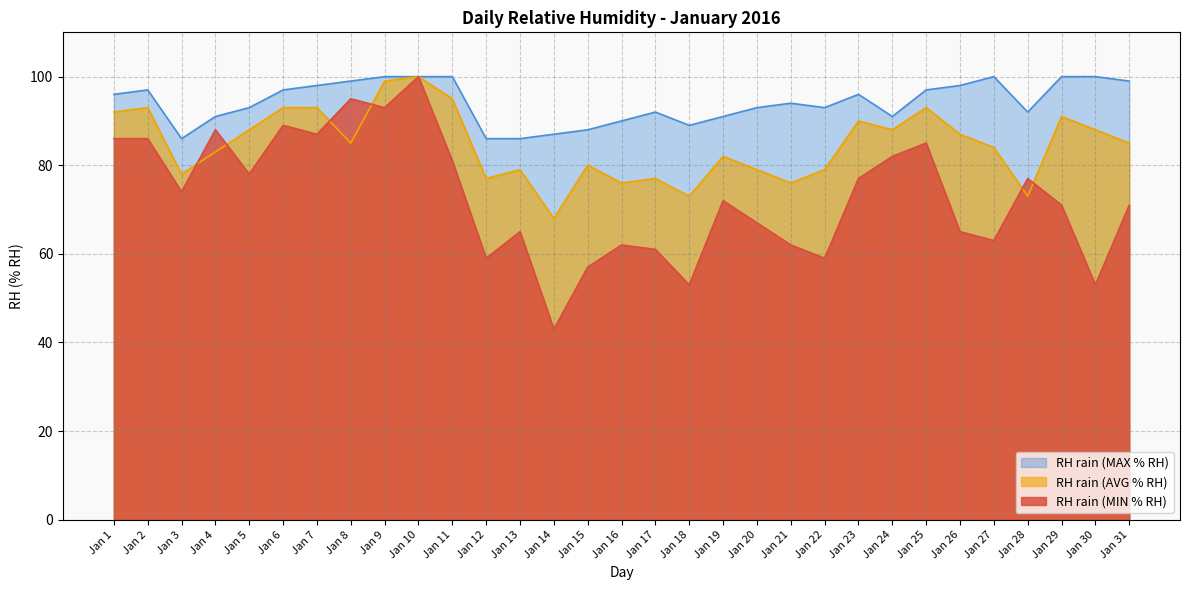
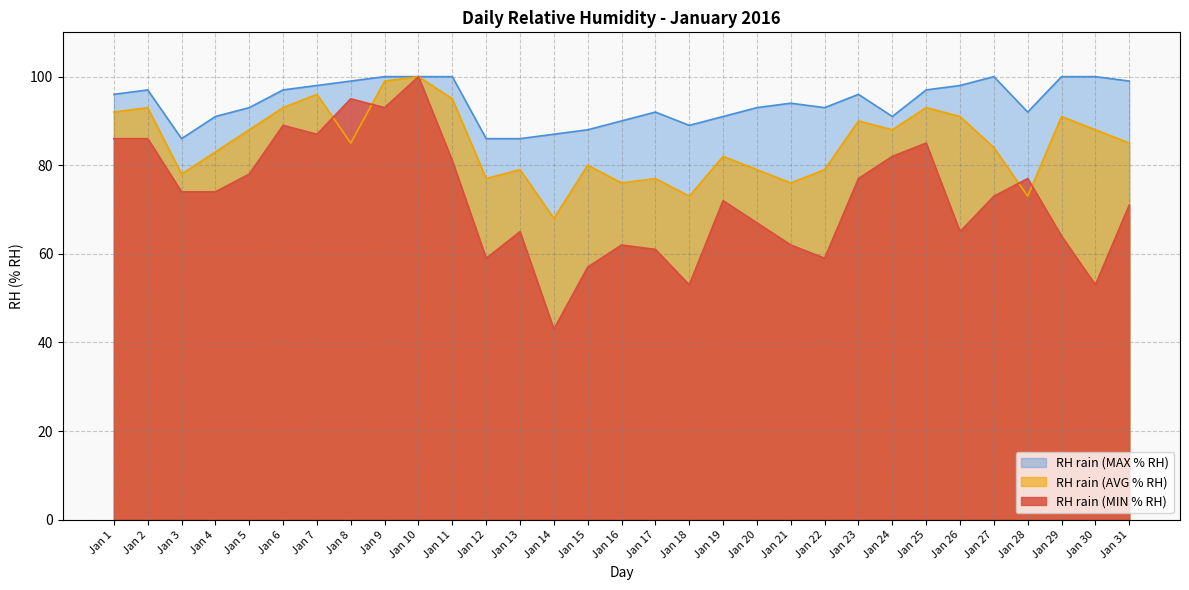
RH rain (MIN % RH), Jan 4: 88 -> 74
RH rain (AVG % RH), Jan 7: 93 -> 96
RH rain (AVG % RH), Jan 26: 87 -> 91
RH rain (MIN % RH), Jan 27: 63 -> 73
RH rain (MIN % RH), Jan 29: 71 -> 64
